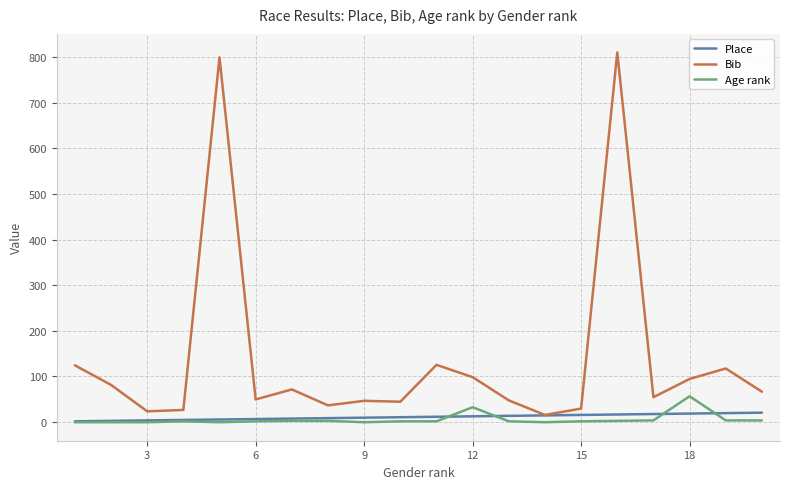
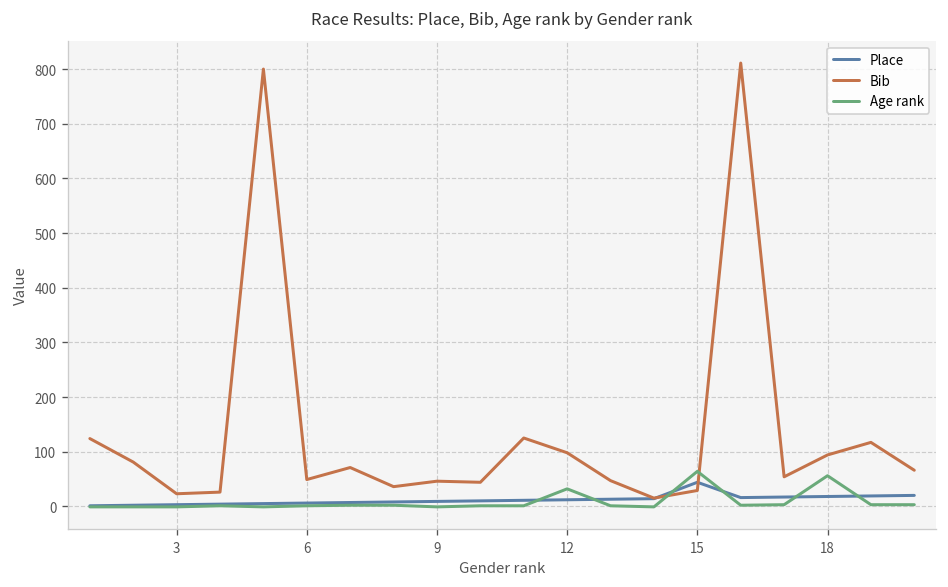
Place, 15: 20 -> 40
Age rank, 15: 0 -> 60
